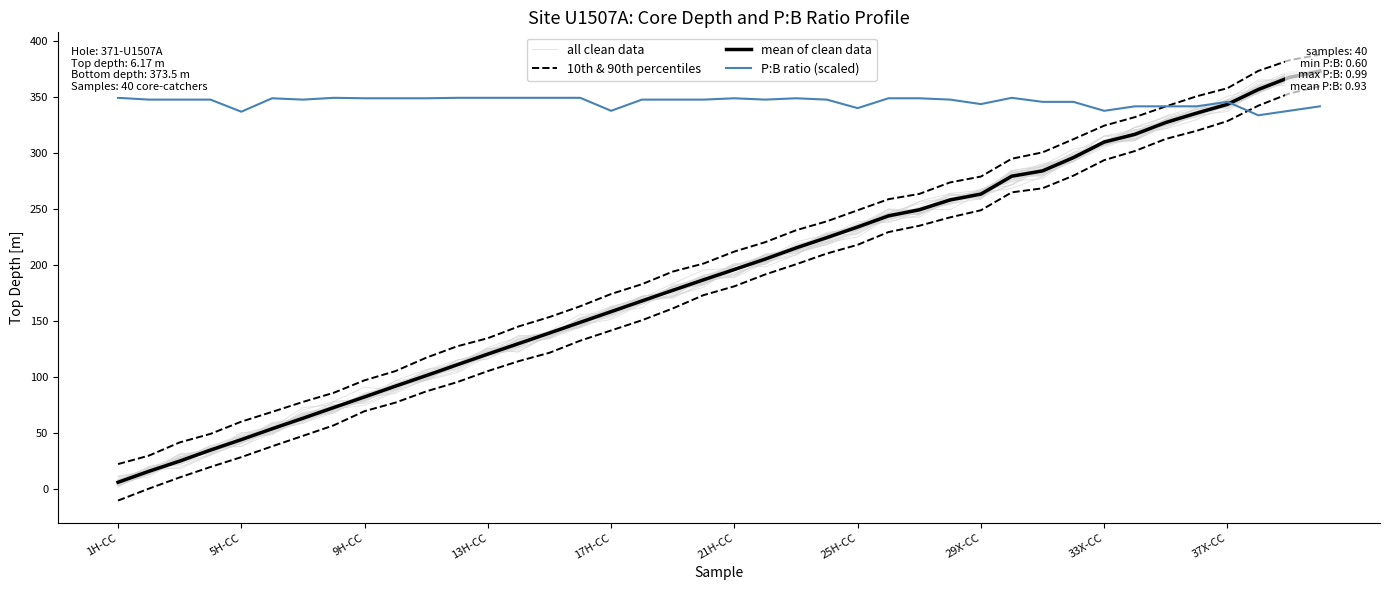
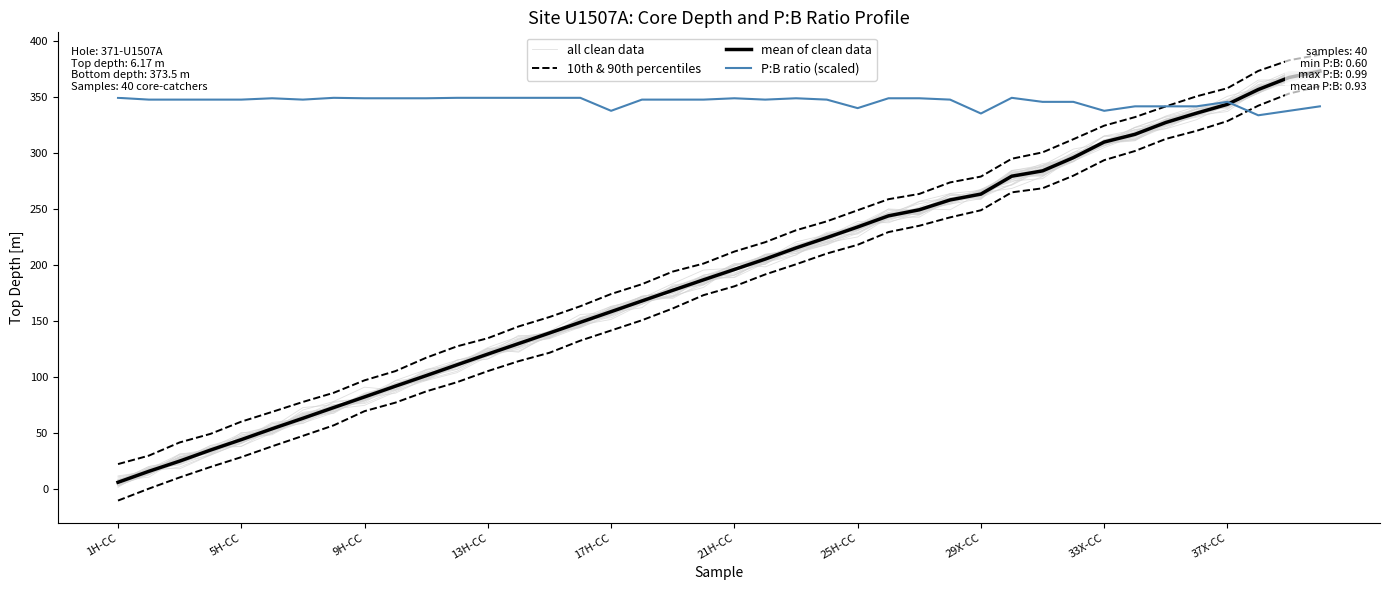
P:B ratio (scaled), 5H-CC: 337 -> 348
P:B ratio (scaled), 29X-CC: 344 -> 336
